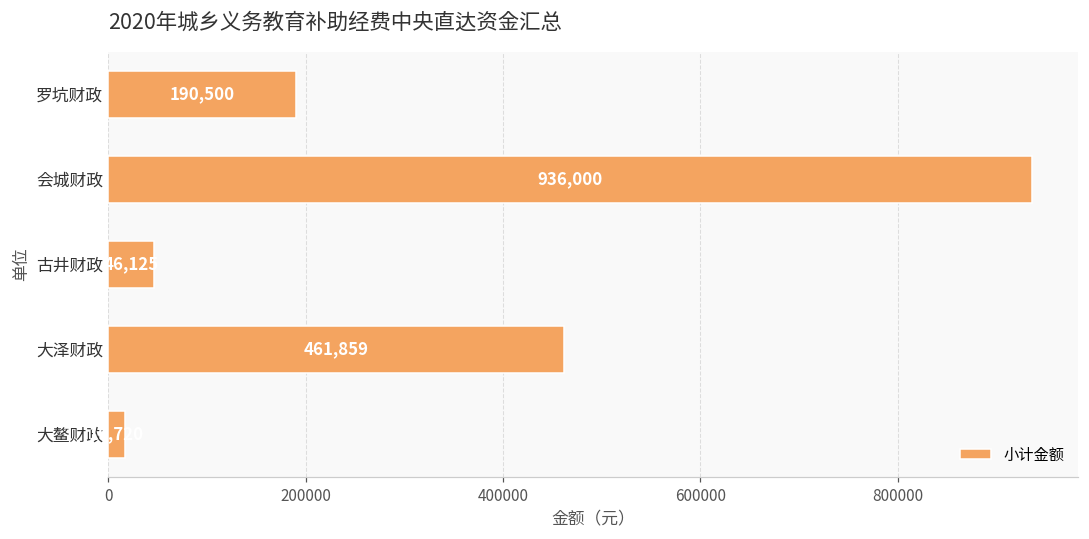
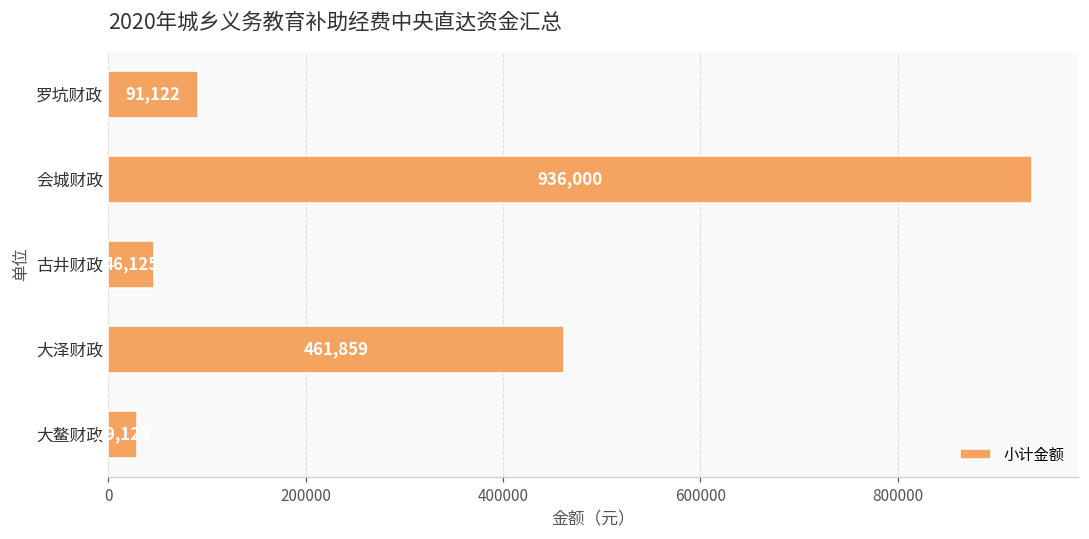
罗坑财政: 190,500 -> 91,122
大鳌财政: 20000 -> 30000
